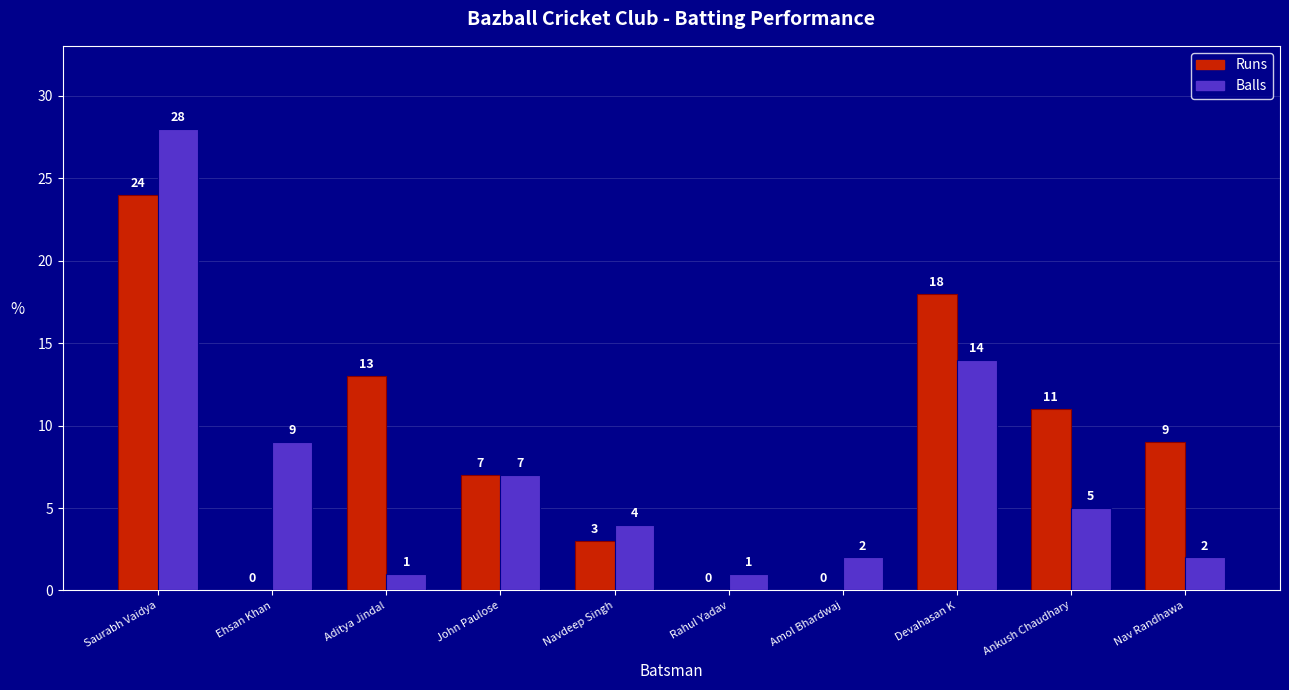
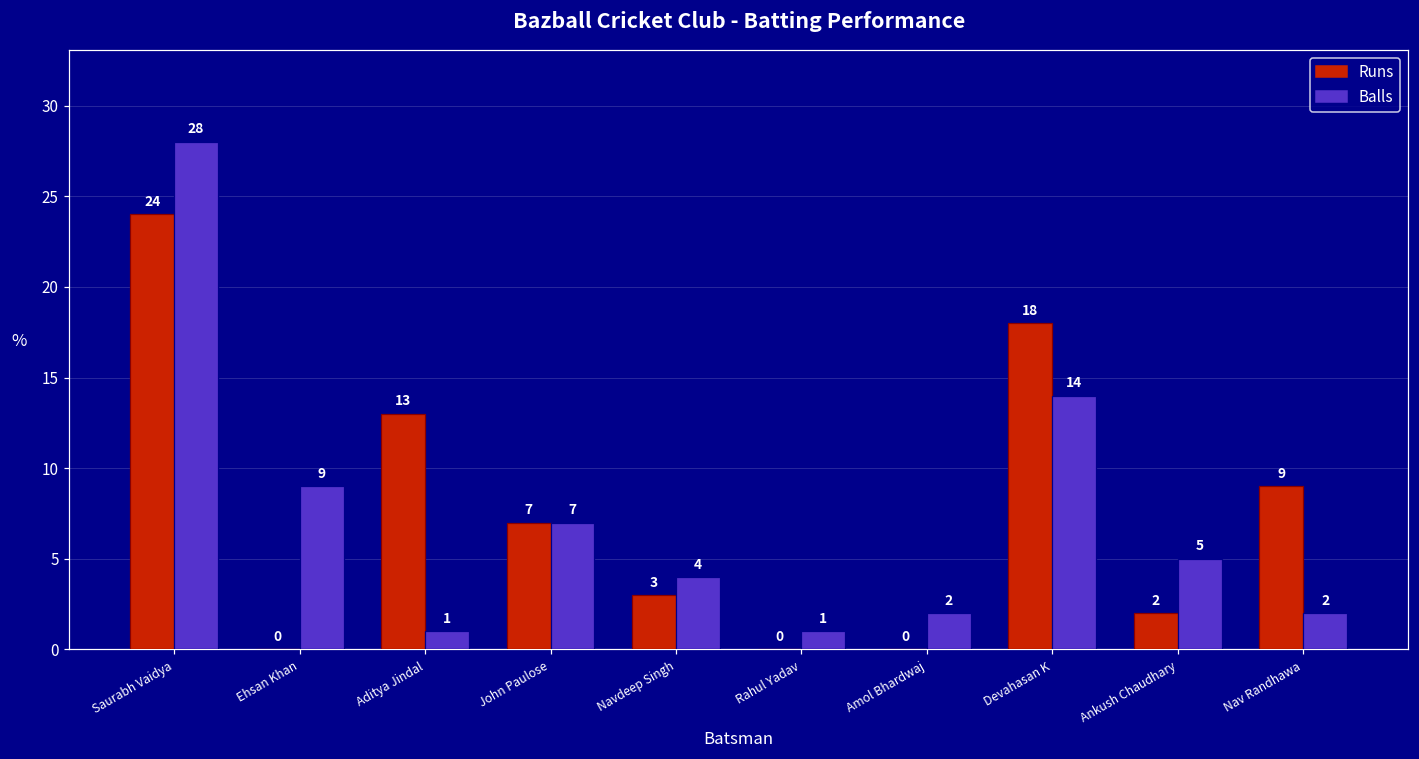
Runs, Ankush Chaudhary: 11 -> 2
